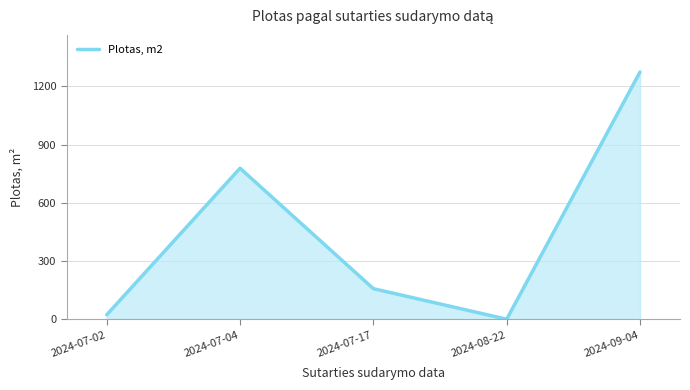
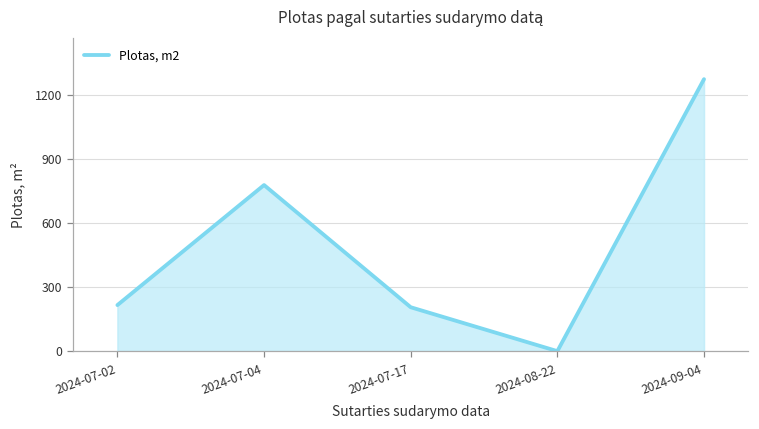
2024-07-02: 20 -> 220
2024-07-17: 160 -> 210
